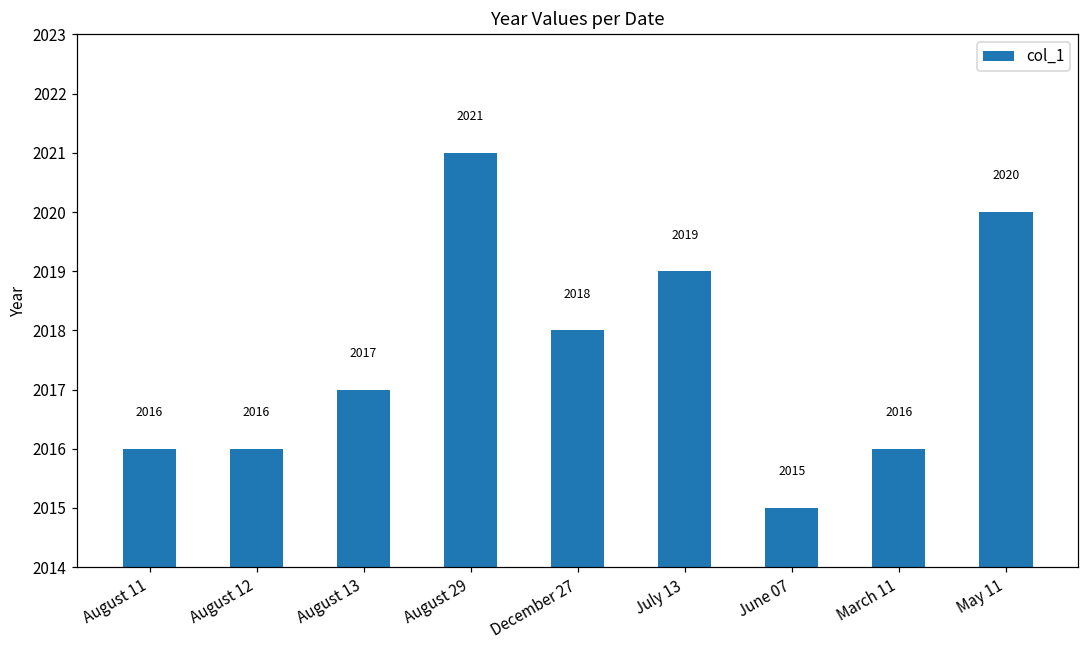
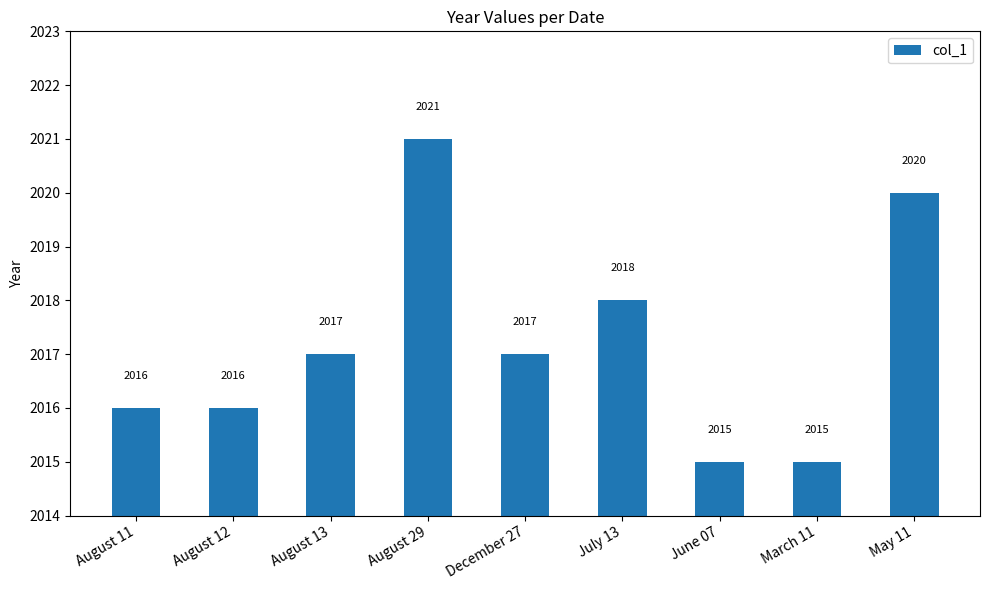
December 27: 2018 -> 2017
July 13: 2019 -> 2018
March 11: 2016 -> 2015
